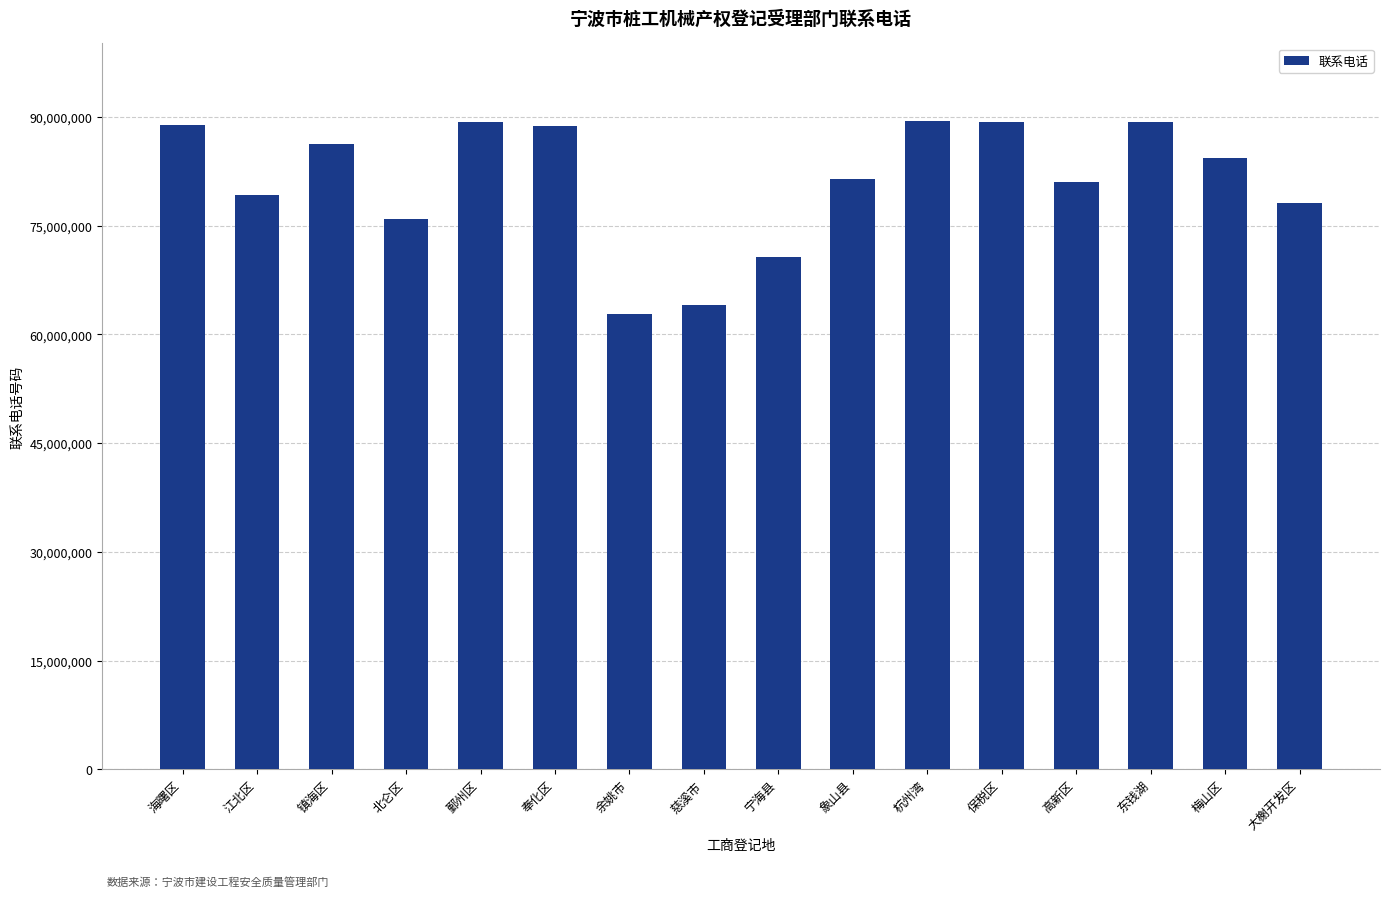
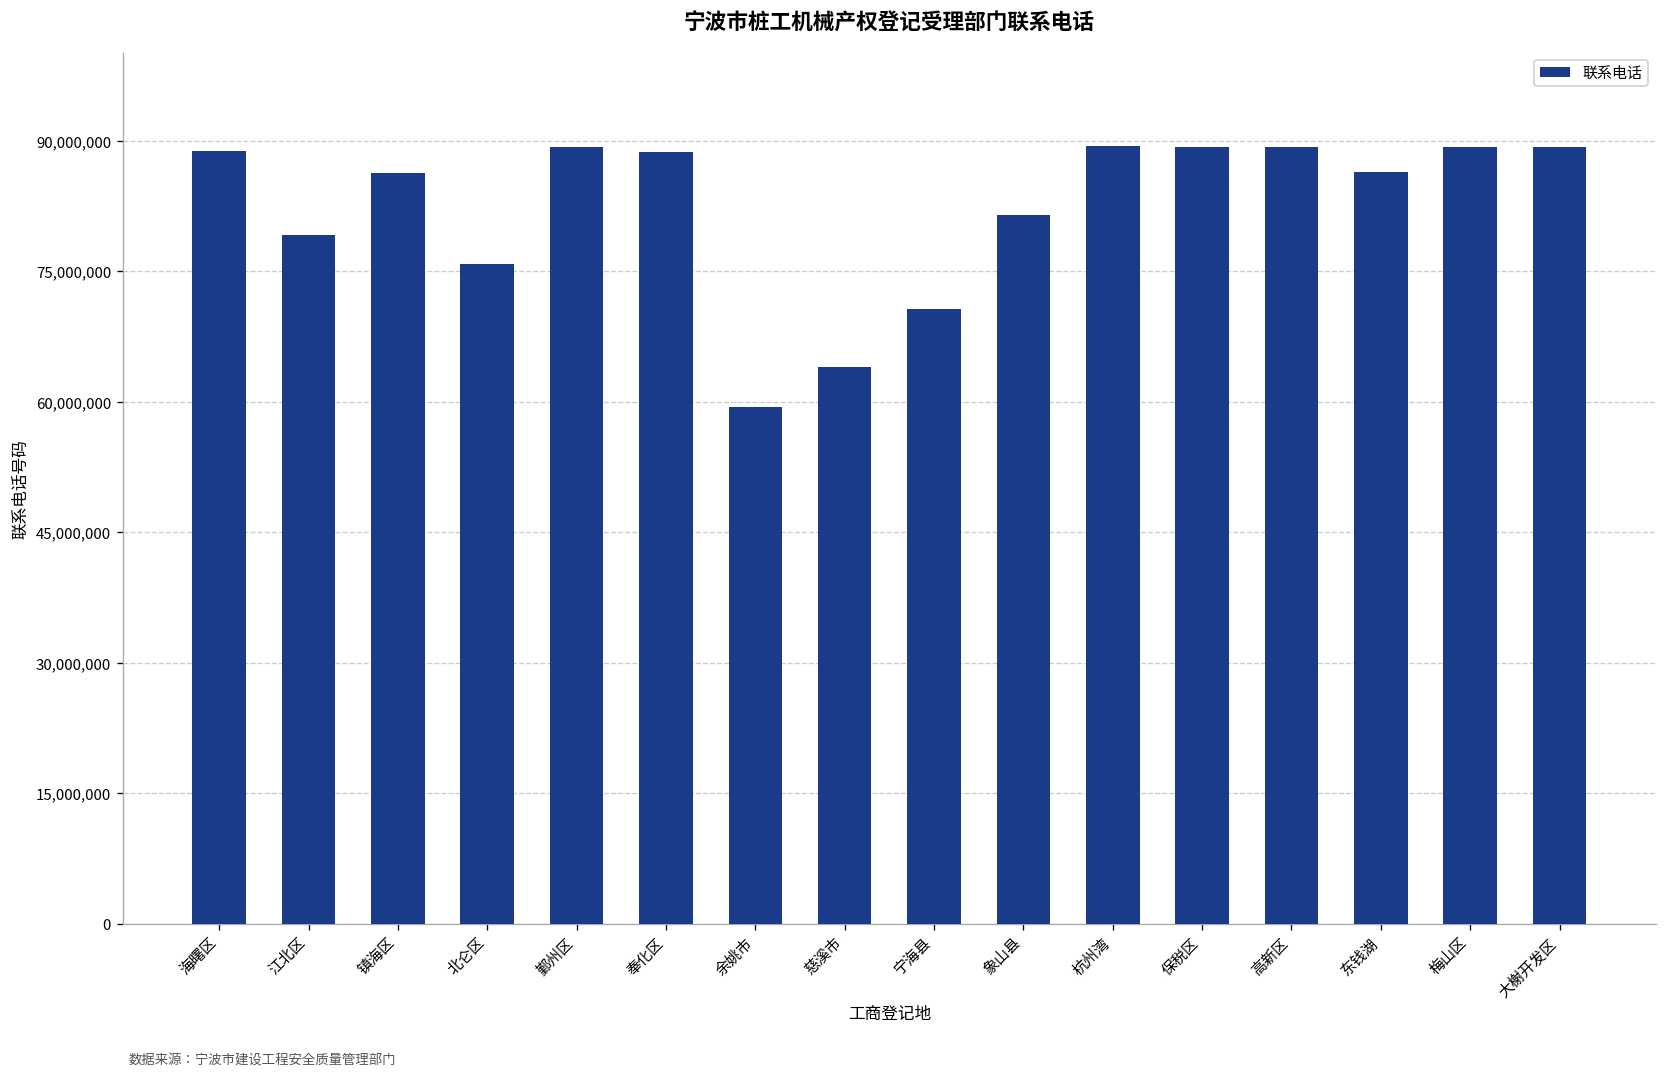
余姚市: 63,000,000 -> 59,000,000
高新区: 81,000,000 -> 89,000,000
东钱湖: 89,000,000 -> 86,000,000
梅山区: 84,000,000 -> 89,000,000
大榭开发区: 78,000,000 -> 89,000,000
